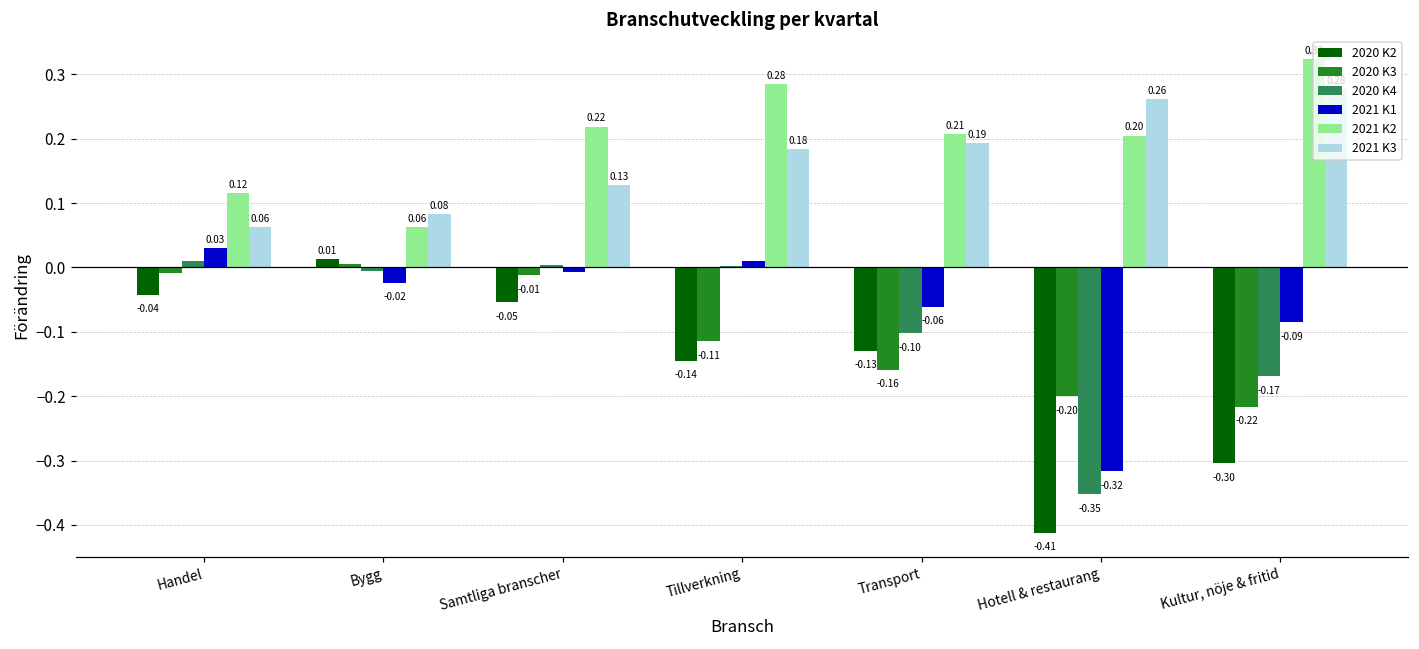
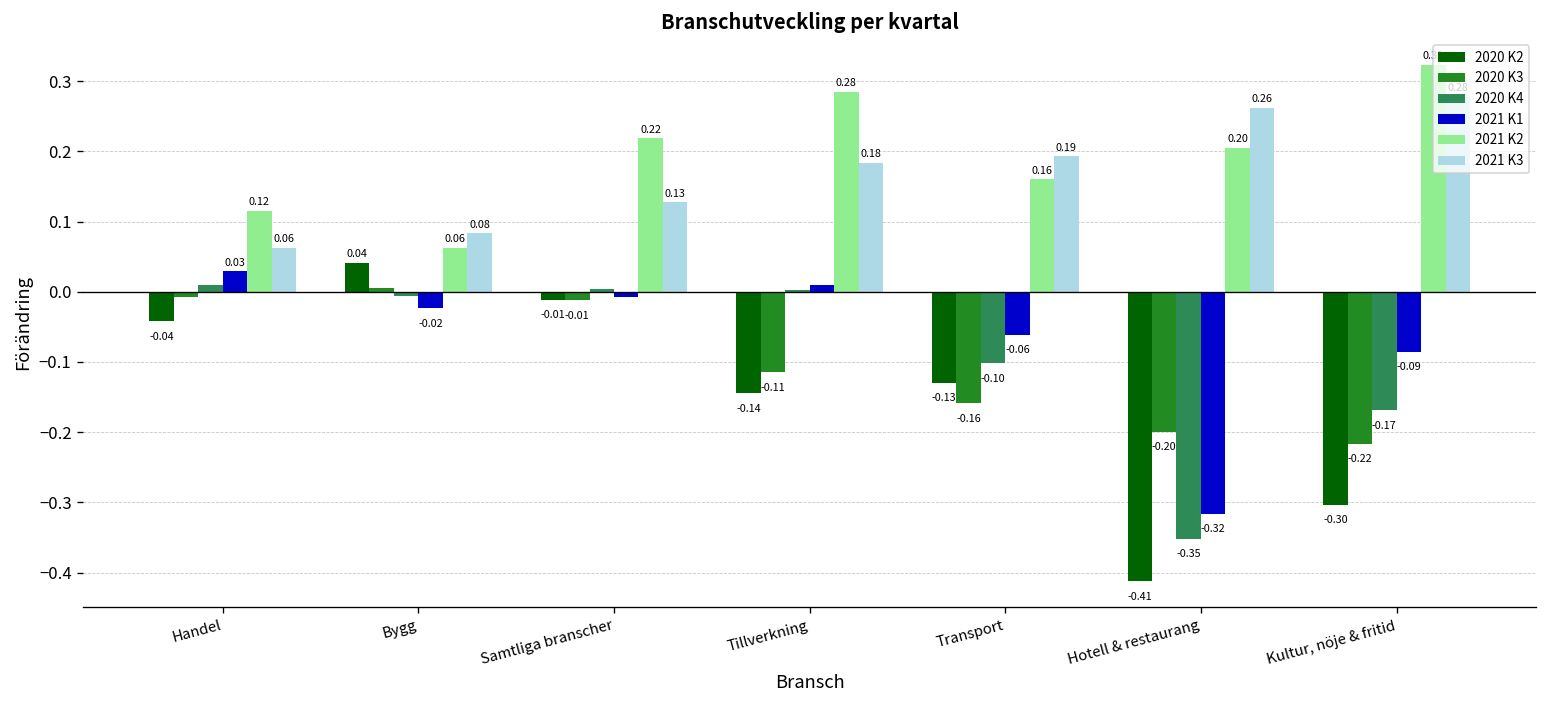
2020 K2, Bygg: 0.01 -> 0.04
2020 K2, Samtliga branscher: -0.05 -> -0.01
2021 K2, Transport: 0.21 -> 0.16
